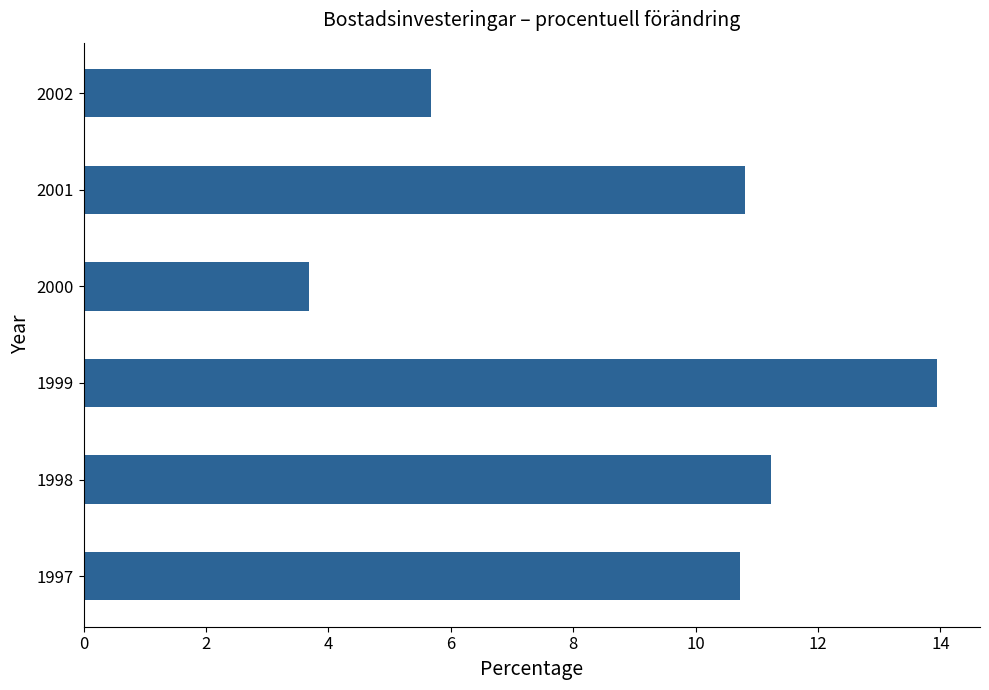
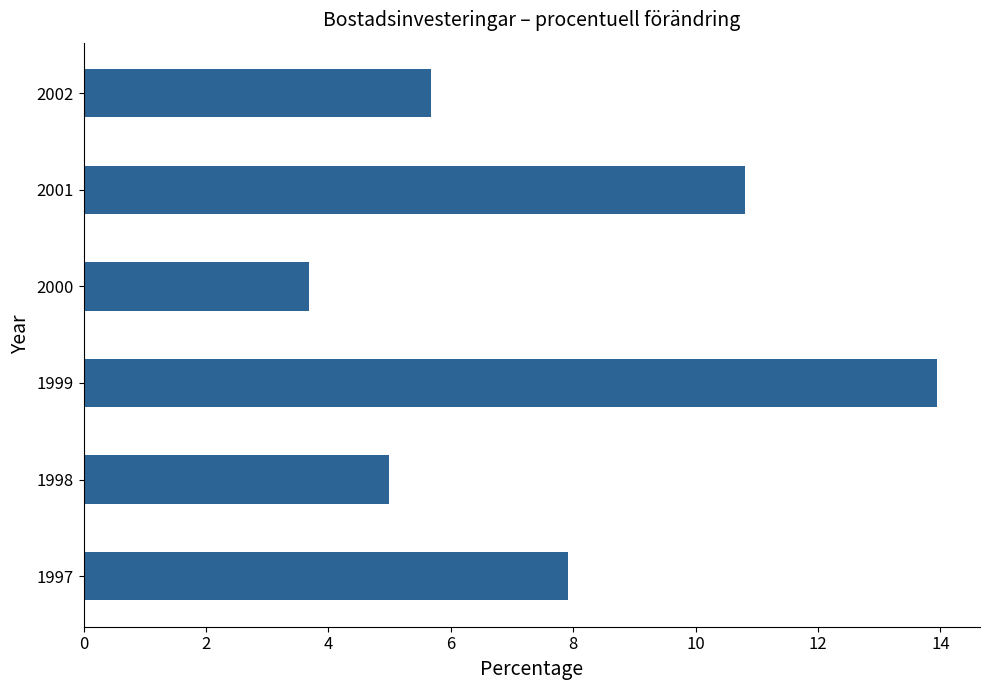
1998: 11.2 -> 5.0
1997: 10.7 -> 7.9
